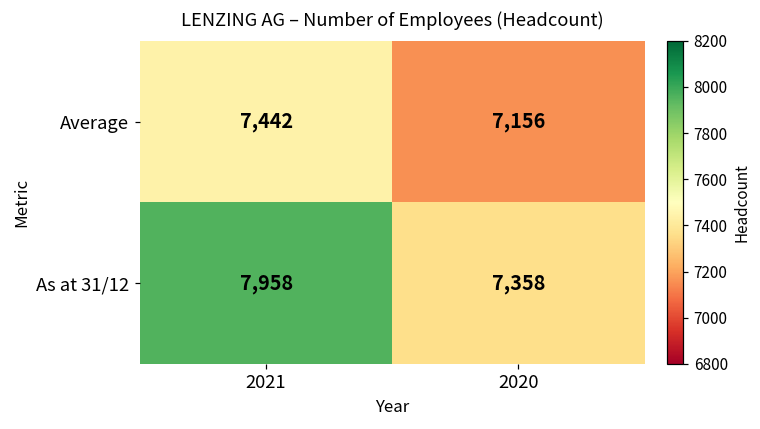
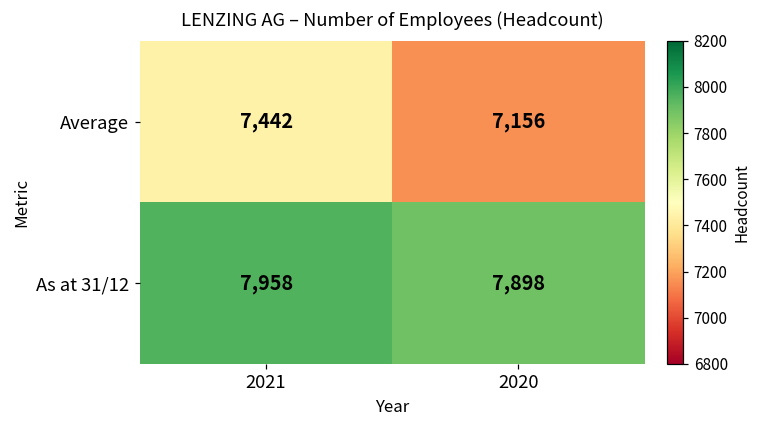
As at 31/12, 2020: 7,358 -> 7,898
